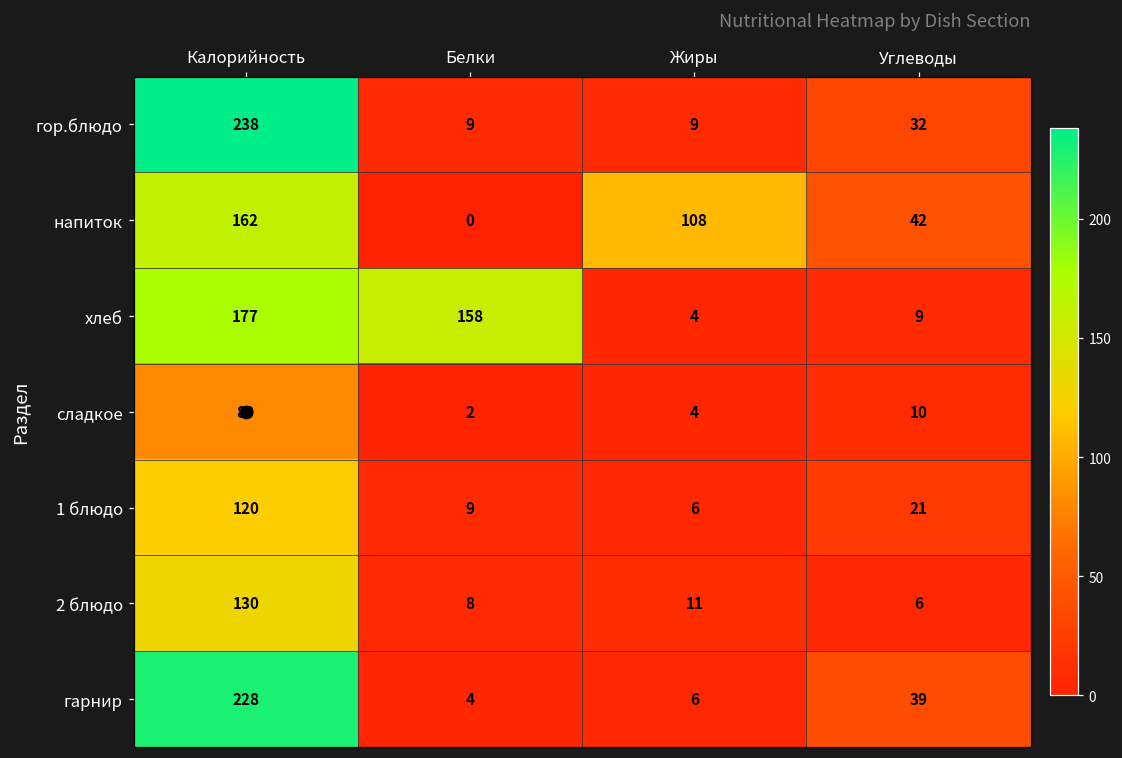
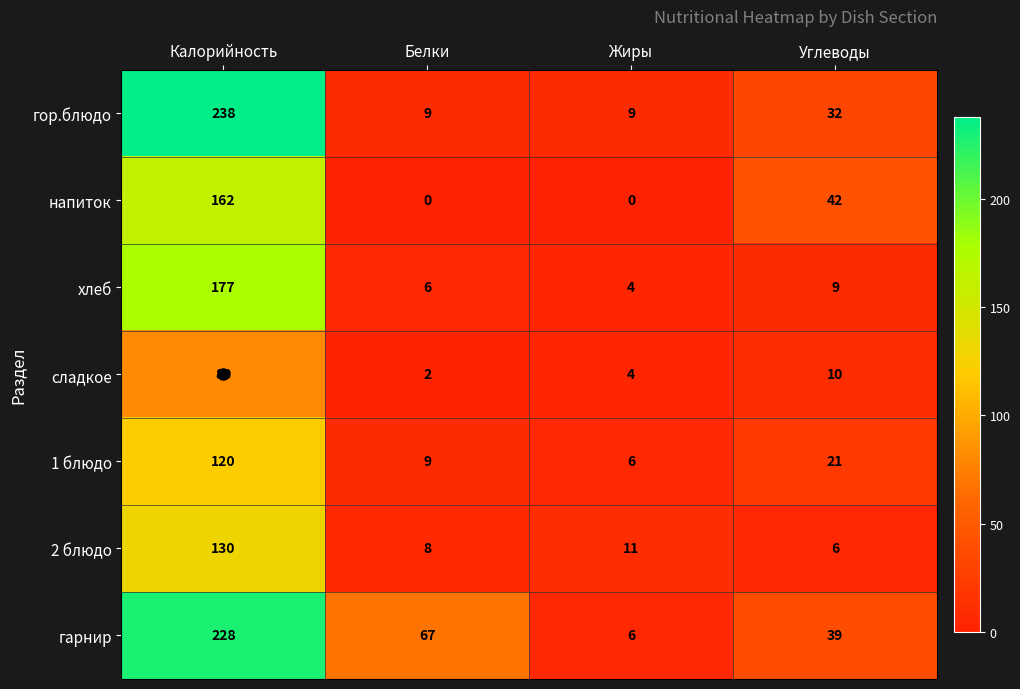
напиток, Жиры: 108 -> 0
хлеб, Белки: 158 -> 6
гарнир, Белки: 4 -> 67
